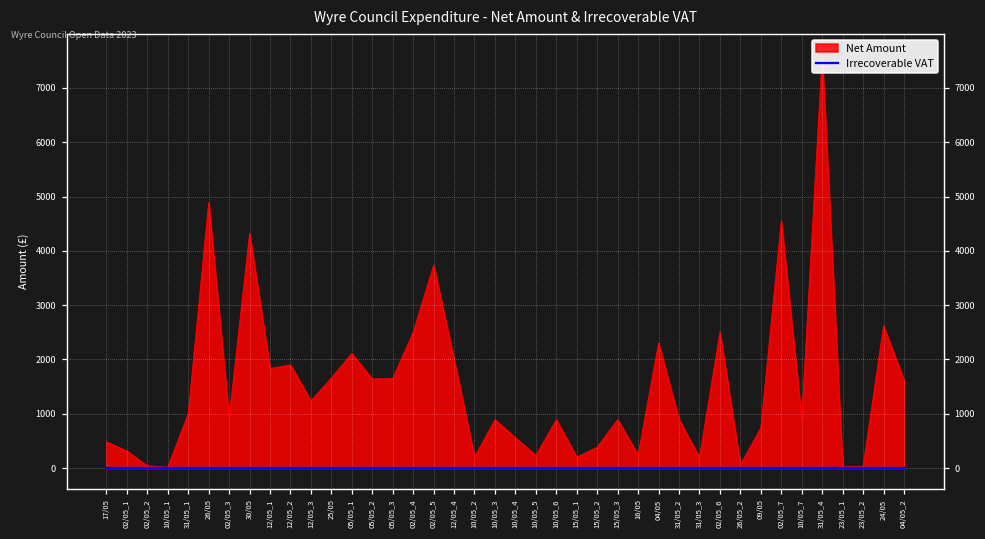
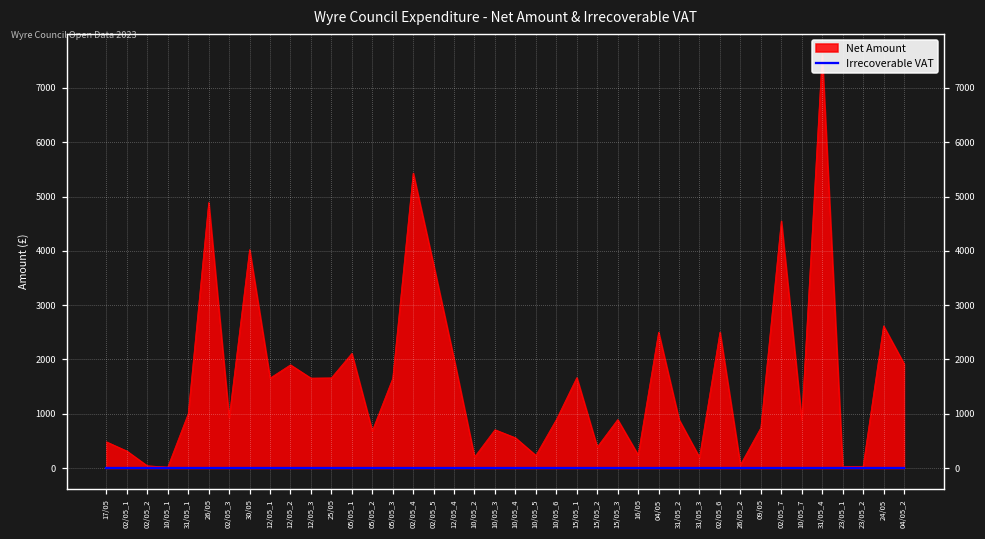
Net Amount, 30/05: 4300 -> 4000
Net Amount, 12/05_1: 1800 -> 1700
Net Amount, 12/05_3: 1200 -> 1700
Net Amount, 05/05_2: 1600 -> 700
Net Amount, 02/05_4: 2500 -> 5400
Net Amount, 10/05_3: 900 -> 700
Net Amount, 15/05_1: 200 -> 1700
Net Amount, 04/05: 2300 -> 2500
Net Amount, 04/05_2: 1600 -> 1900
